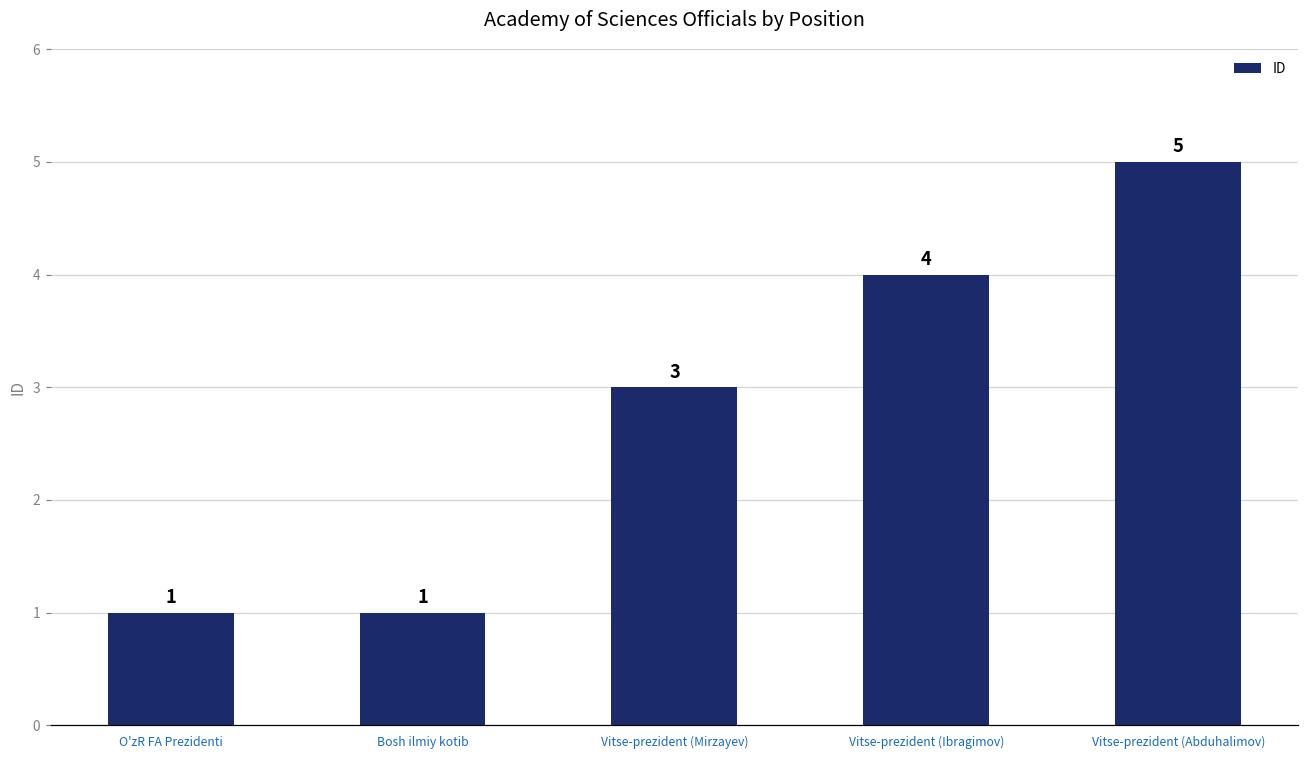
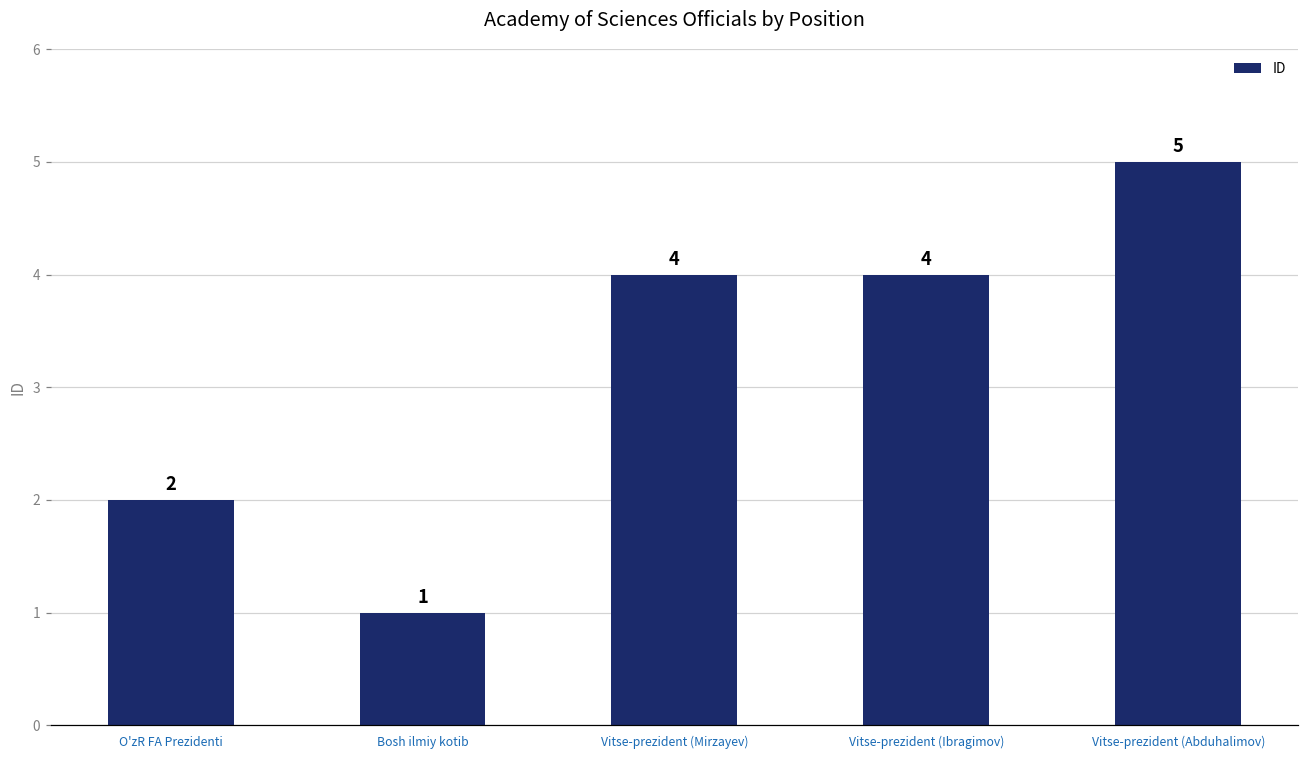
O'zR FA Prezidenti: 1 -> 2
Vitse-prezident (Mirzayev): 3 -> 4
